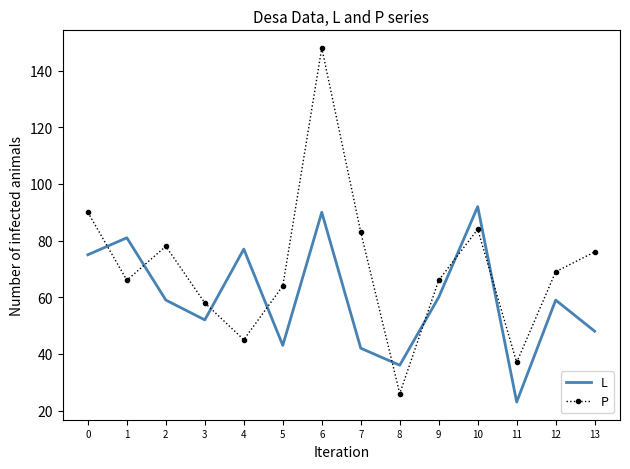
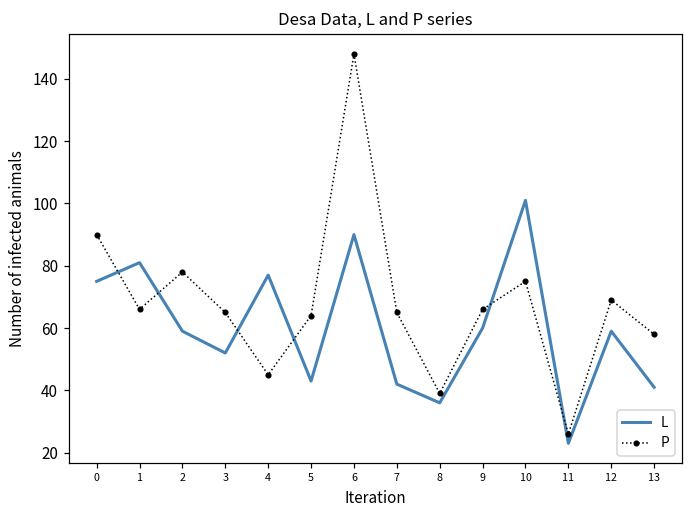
P, 3: 58 -> 65
P, 7: 83 -> 65
P, 8: 26 -> 39
L, 10: 92 -> 101
P, 10: 84 -> 75
P, 11: 37 -> 26
L, 13: 48 -> 41
P, 13: 76 -> 58
